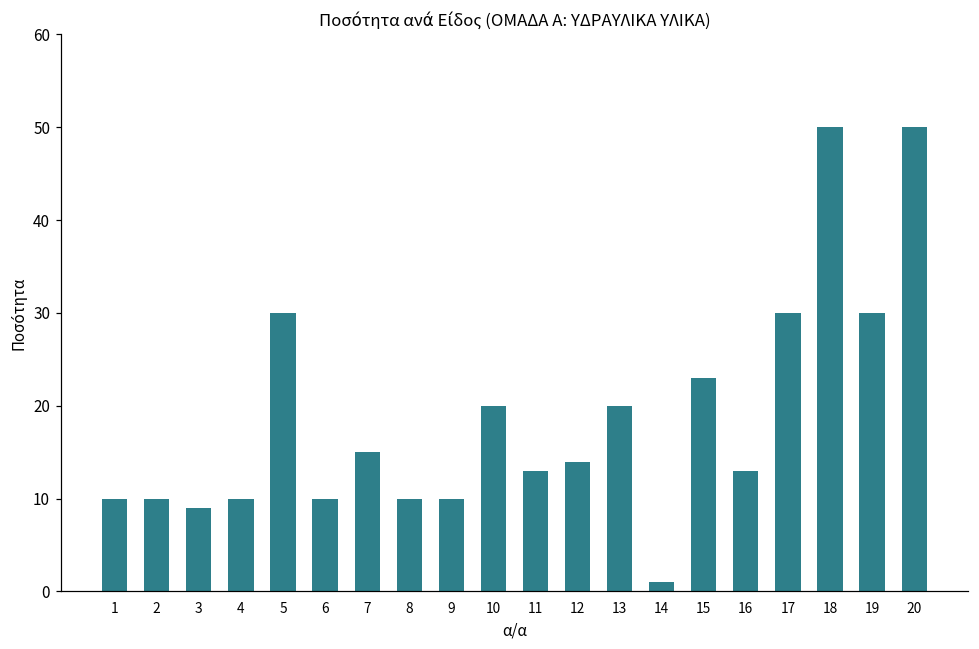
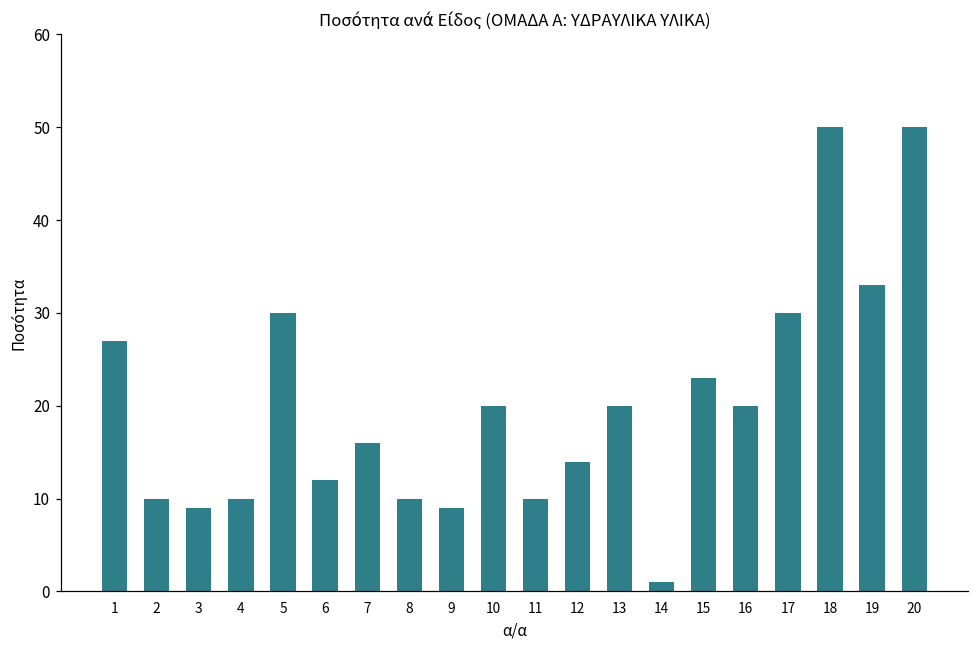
1: 10 -> 27
6: 10 -> 12
7: 15 -> 16
9: 10 -> 9
11: 13 -> 10
16: 13 -> 20
19: 30 -> 33
